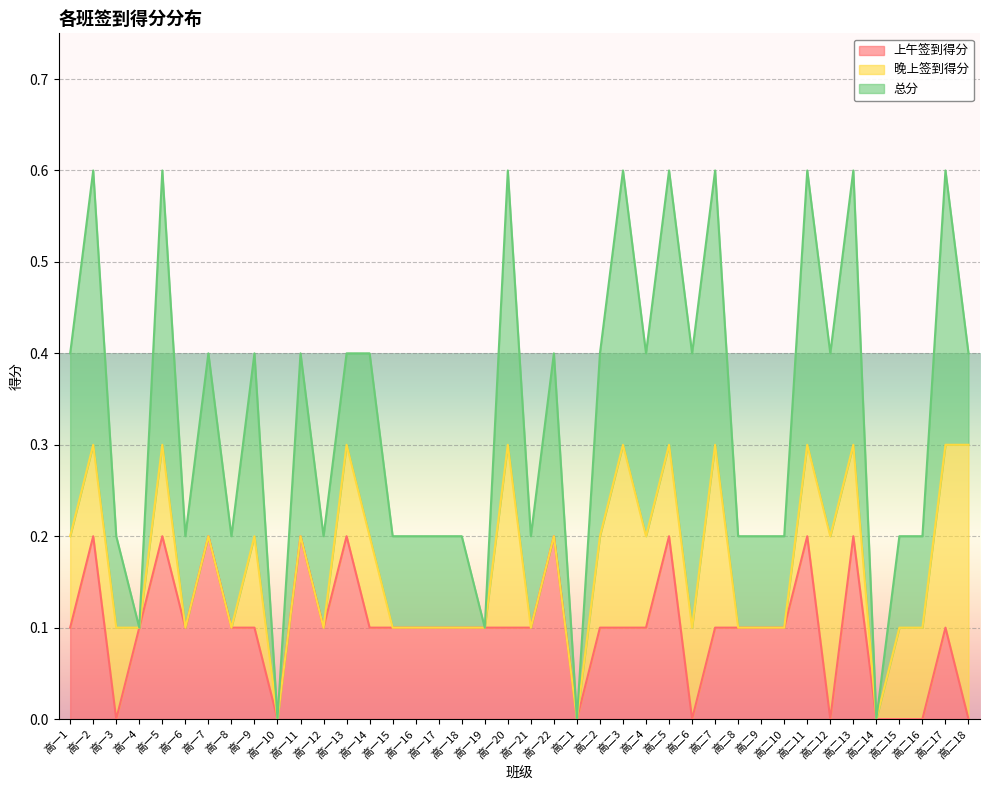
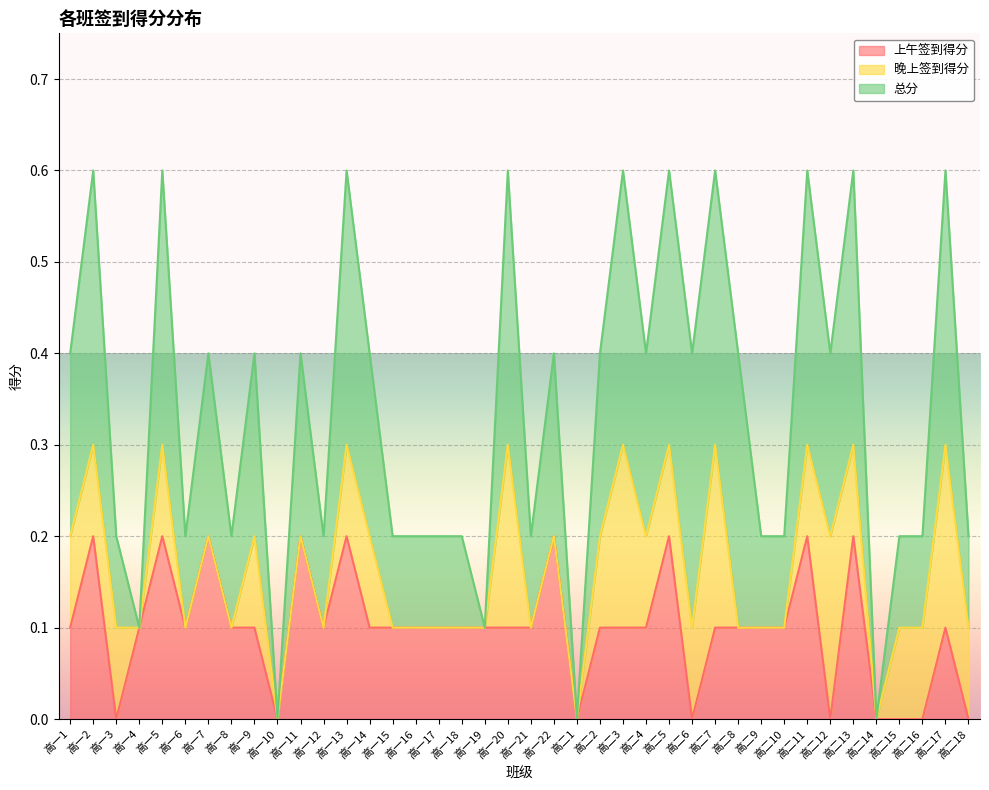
总分, 高一13: 0.1 -> 0.3
总分, 高二8: 0.1 -> 0.3
晚上签到得分, 高二18: 0.3 -> 0.1
